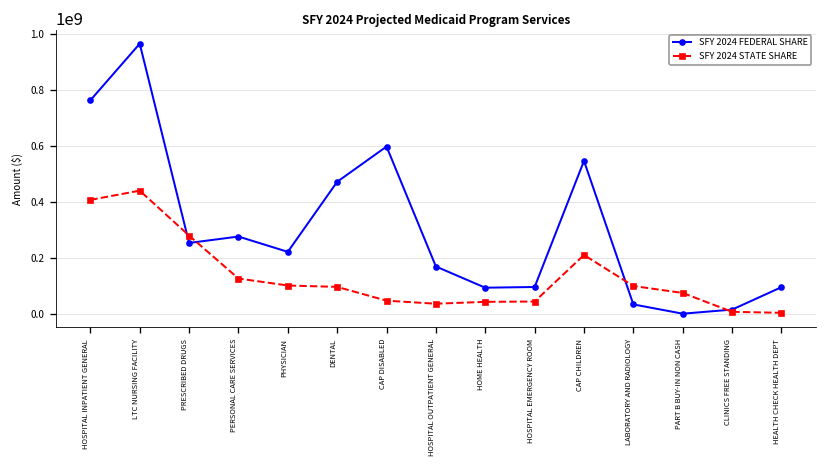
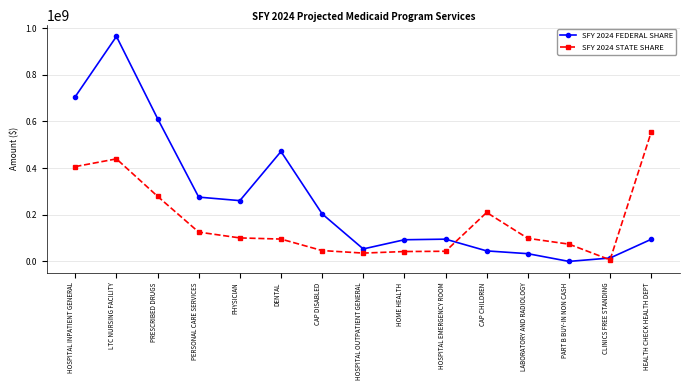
SFY 2024 FEDERAL SHARE, HOSPITAL INPATIENT GENERAL: 760000000 -> 710000000
SFY 2024 FEDERAL SHARE, PRESCRIBED DRUGS: 250000000 -> 610000000
SFY 2024 FEDERAL SHARE, PHYSICIAN: 220000000 -> 260000000
SFY 2024 FEDERAL SHARE, CAP DISABLED: 600000000 -> 200000000
SFY 2024 FEDERAL SHARE, HOSPITAL OUTPATIENT GENERAL: 170000000 -> 50000000
SFY 2024 FEDERAL SHARE, CAP CHILDREN: 550000000 -> 50000000
SFY 2024 STATE SHARE, HEALTH CHECK HEALTH DEPT: 0 -> 550000000
